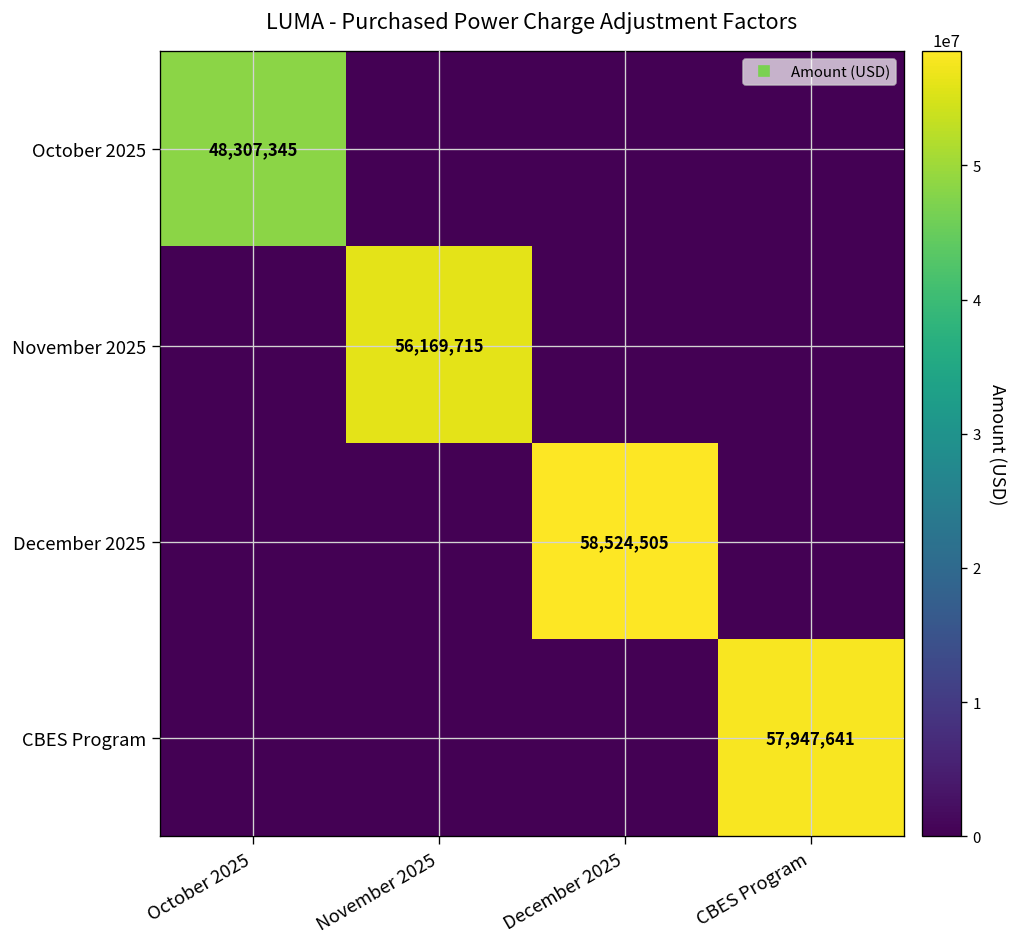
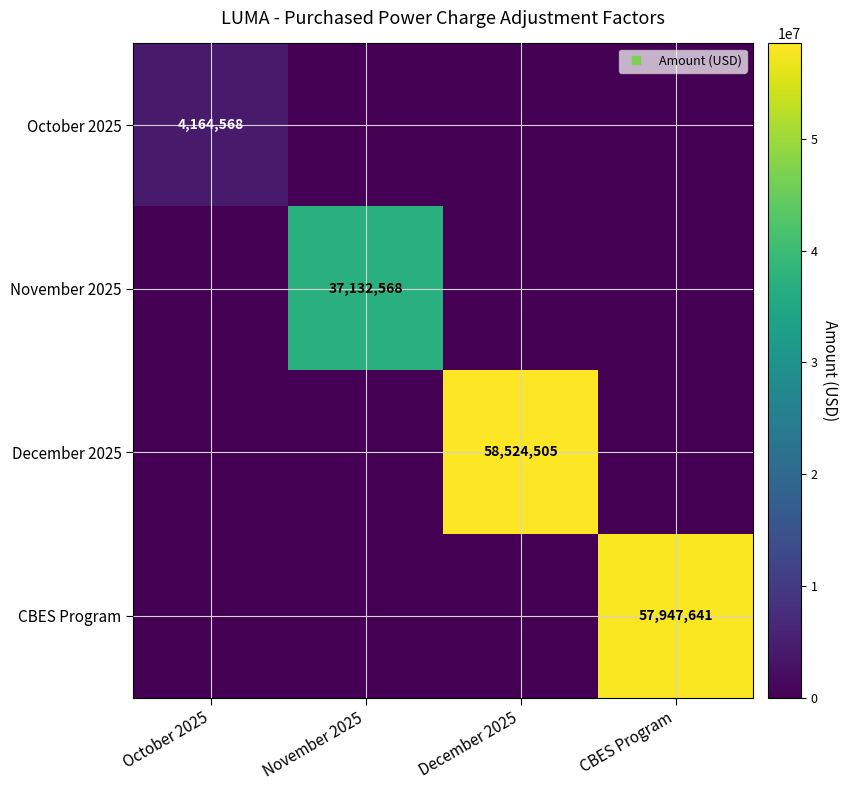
October 2025, October 2025: 48,307,345 -> 4,164,568
November 2025, November 2025: 56,169,715 -> 37,132,568
